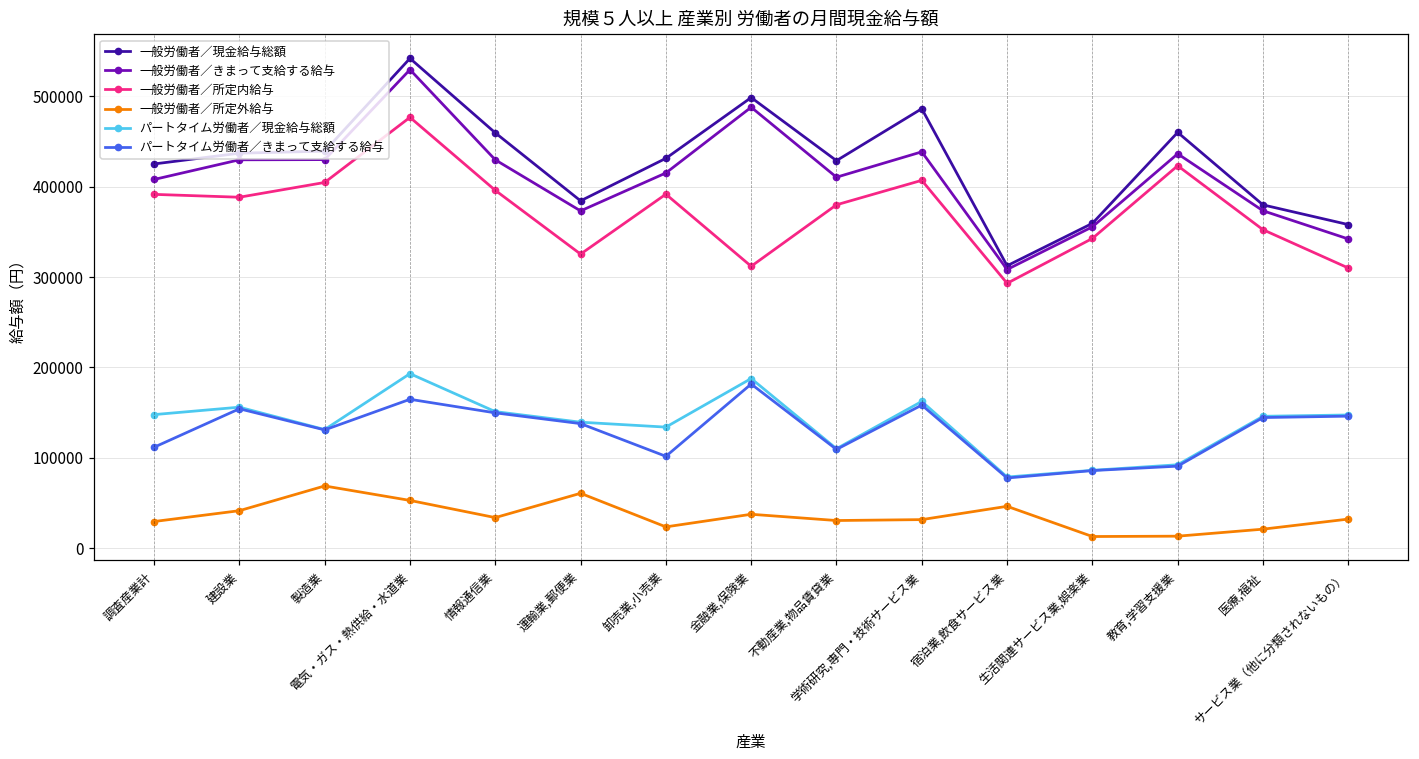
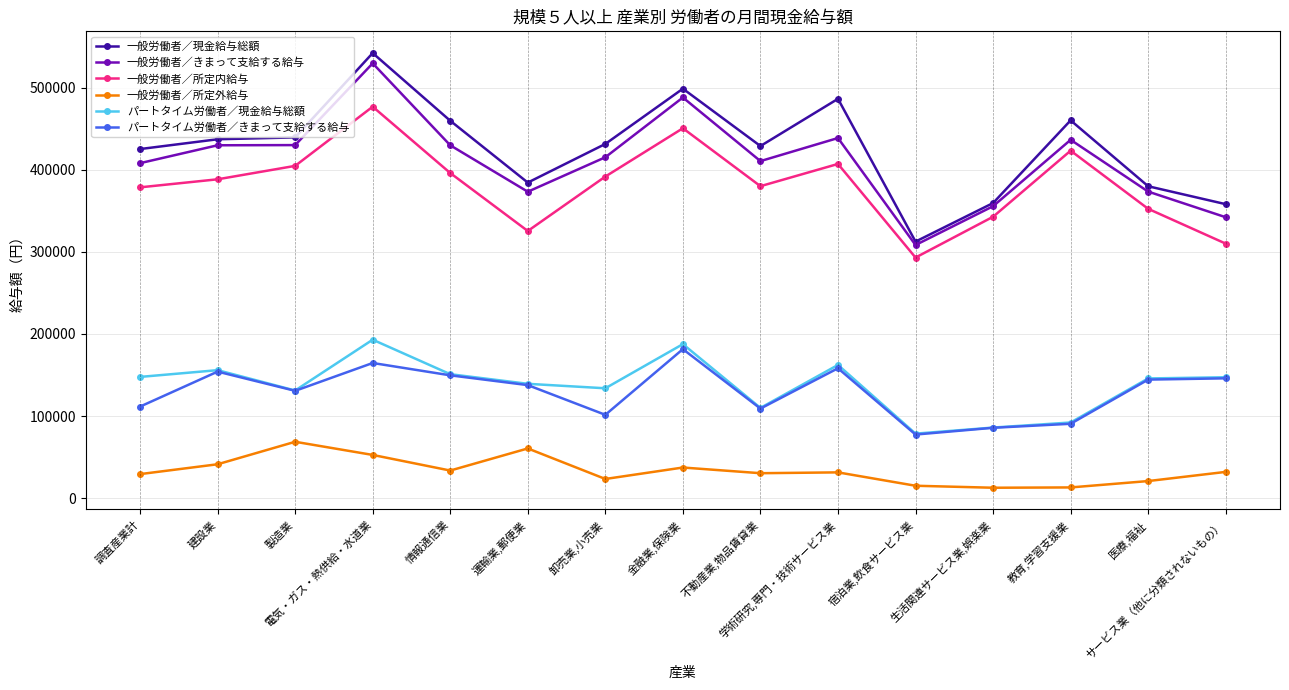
一般労働者／所定内給与, 調査産業計: 390000 -> 380000
一般労働者／所定内給与, 金融業,保険業: 310000 -> 450000
一般労働者／所定外給与, 宿泊業,飲食サービス業: 50000 -> 20000
